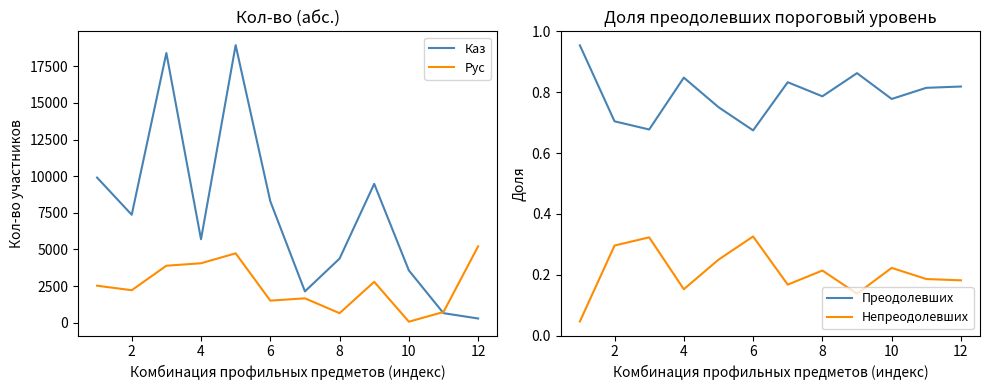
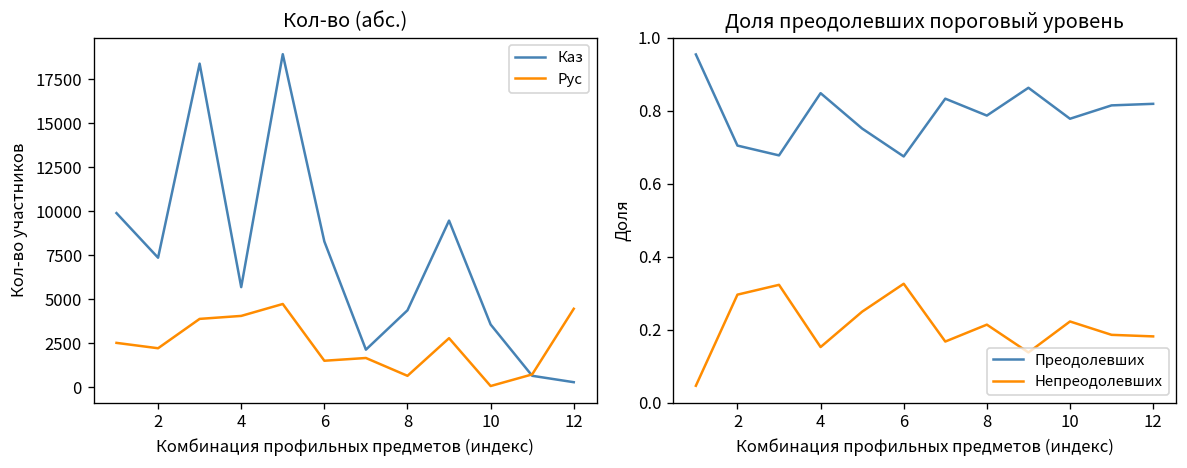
Кол-во (абс.), Рус, 12: 5200 -> 4500
